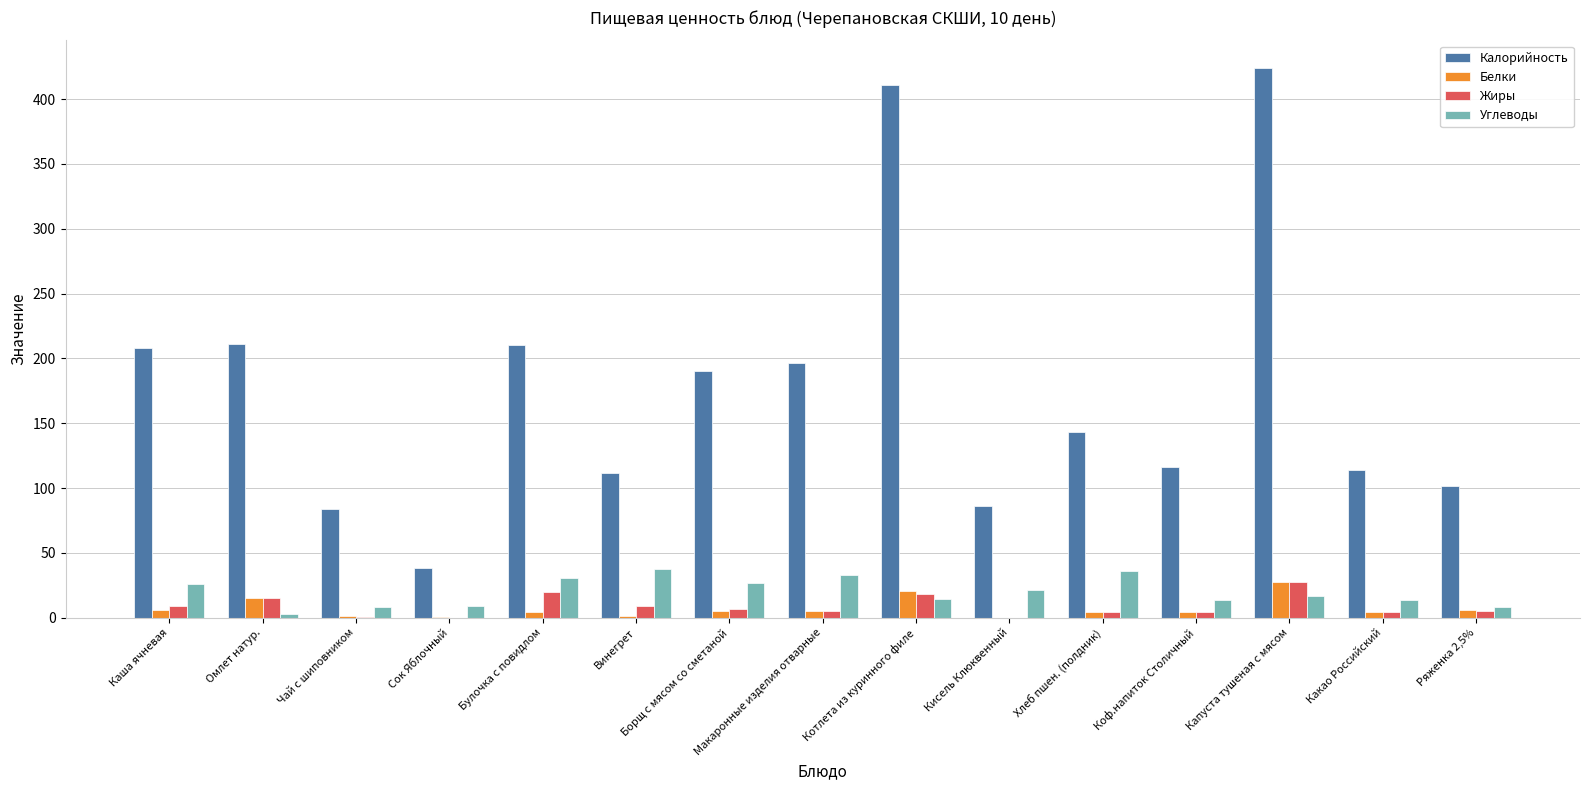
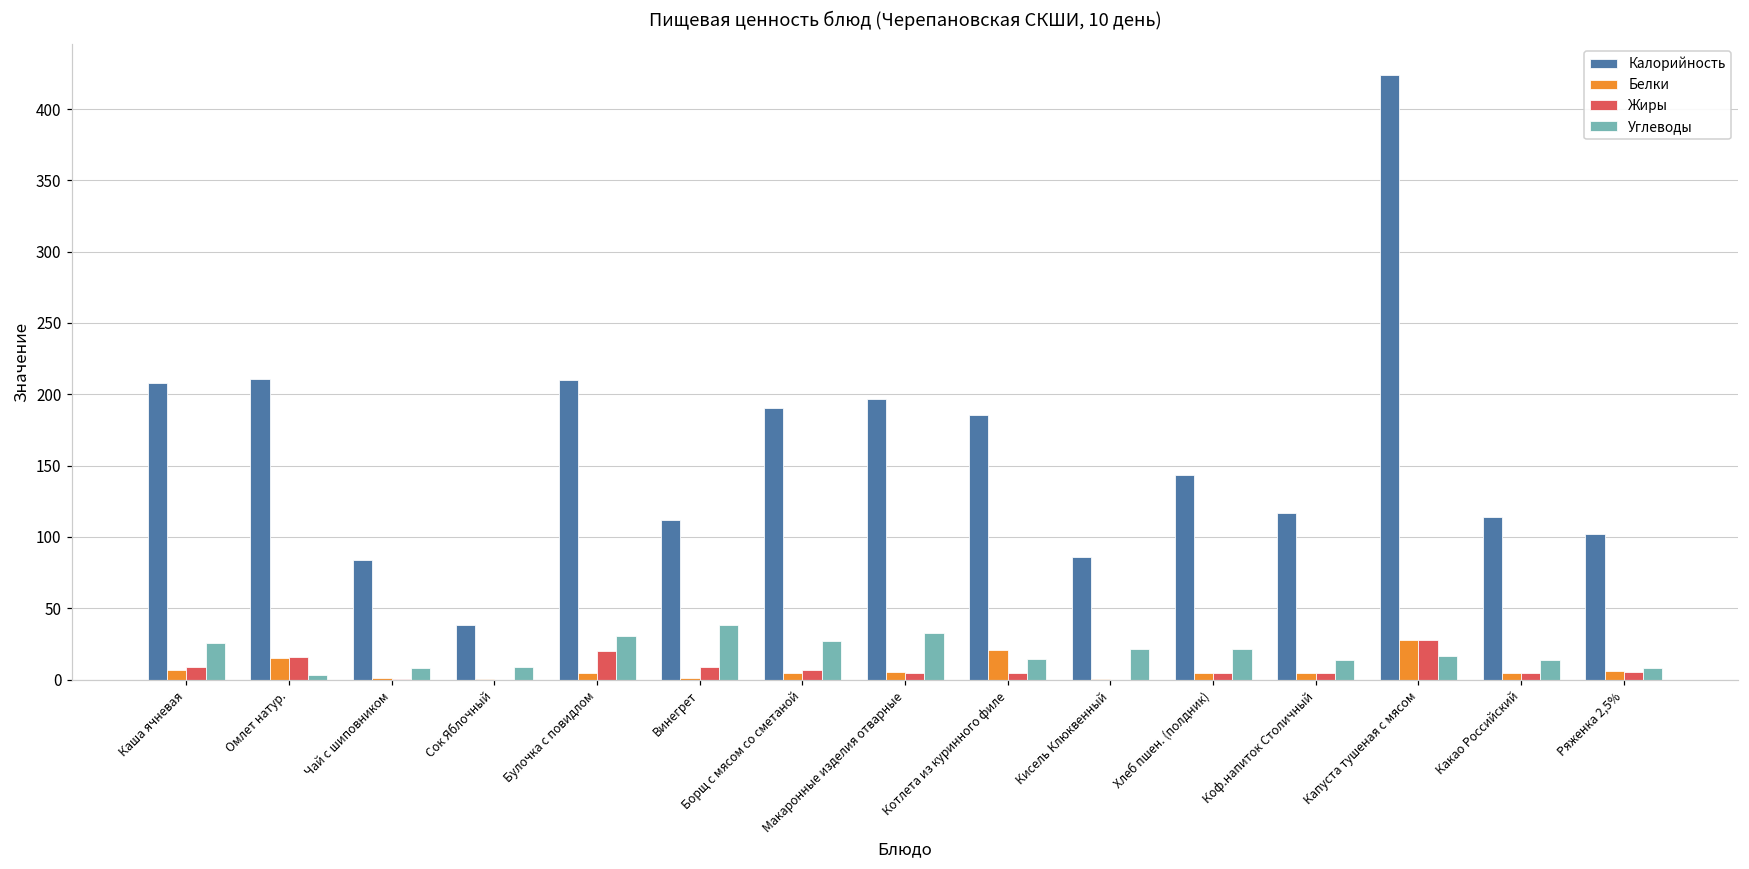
Калорийность, Котлета из куринного филе: 411 -> 186
Жиры, Котлета из куринного филе: 18 -> 5
Углеводы, Хлеб пшен. (полдник): 36 -> 21
